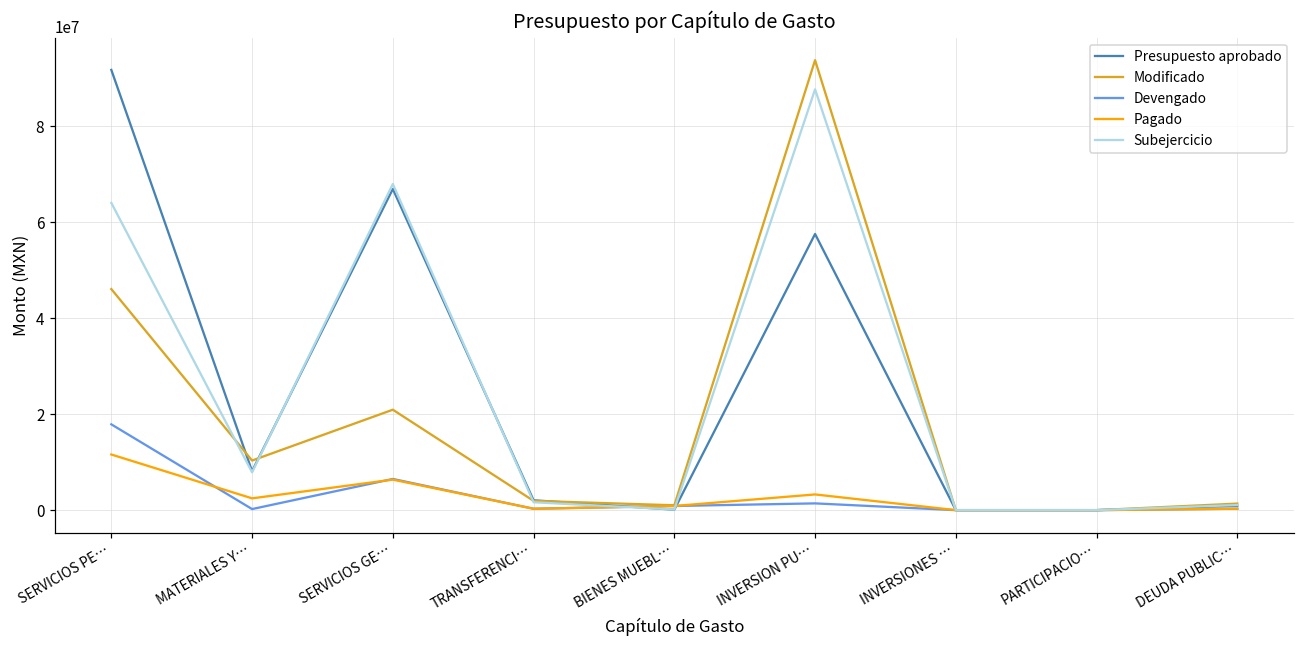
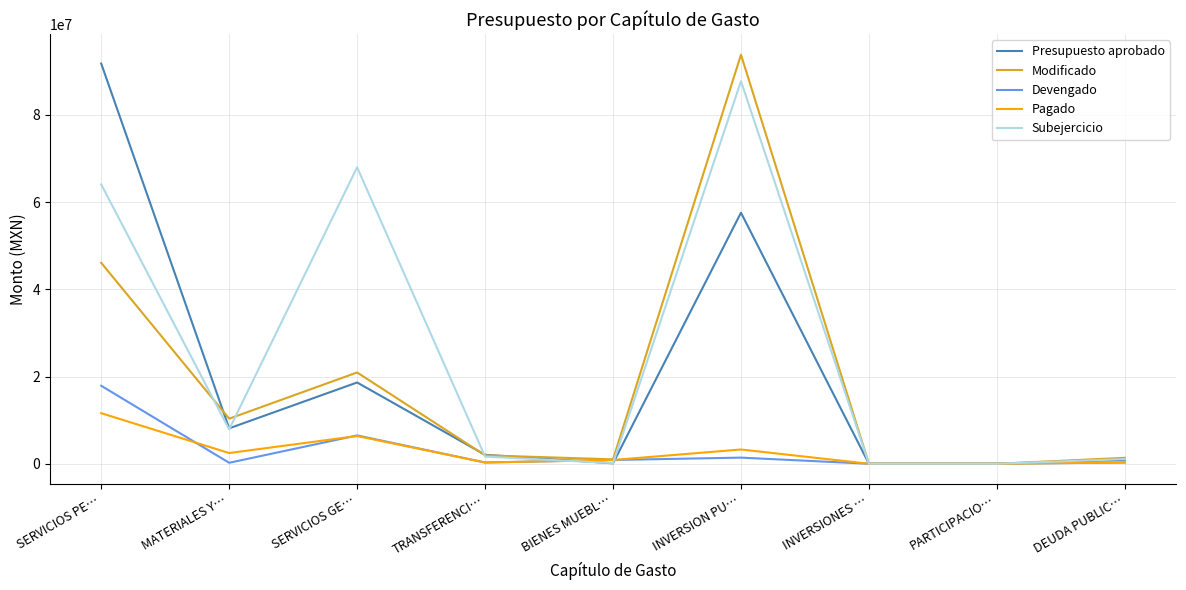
Presupuesto aprobado, SERVICIOS GE…: 67000000 -> 19000000
